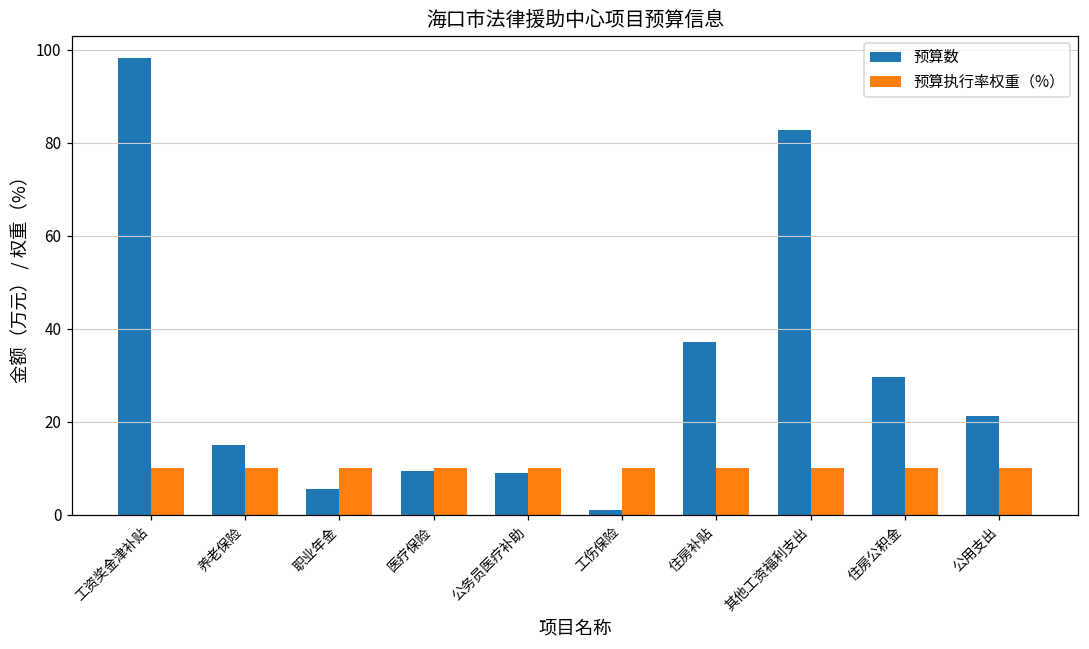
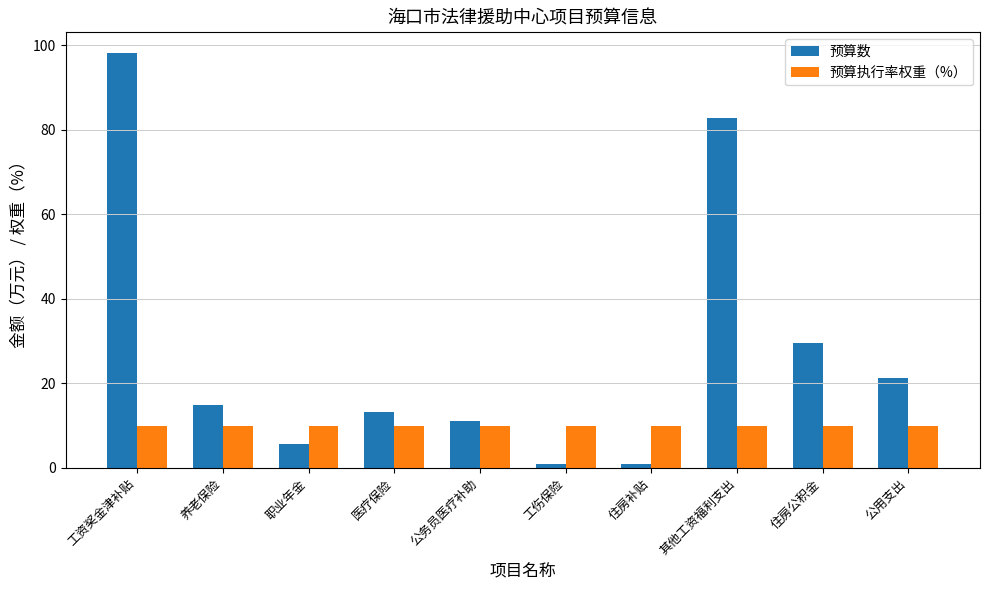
预算数, 医疗保险: 9 -> 13
预算数, 公务员医疗补助: 9 -> 11
预算数, 住房补贴: 37 -> 1
